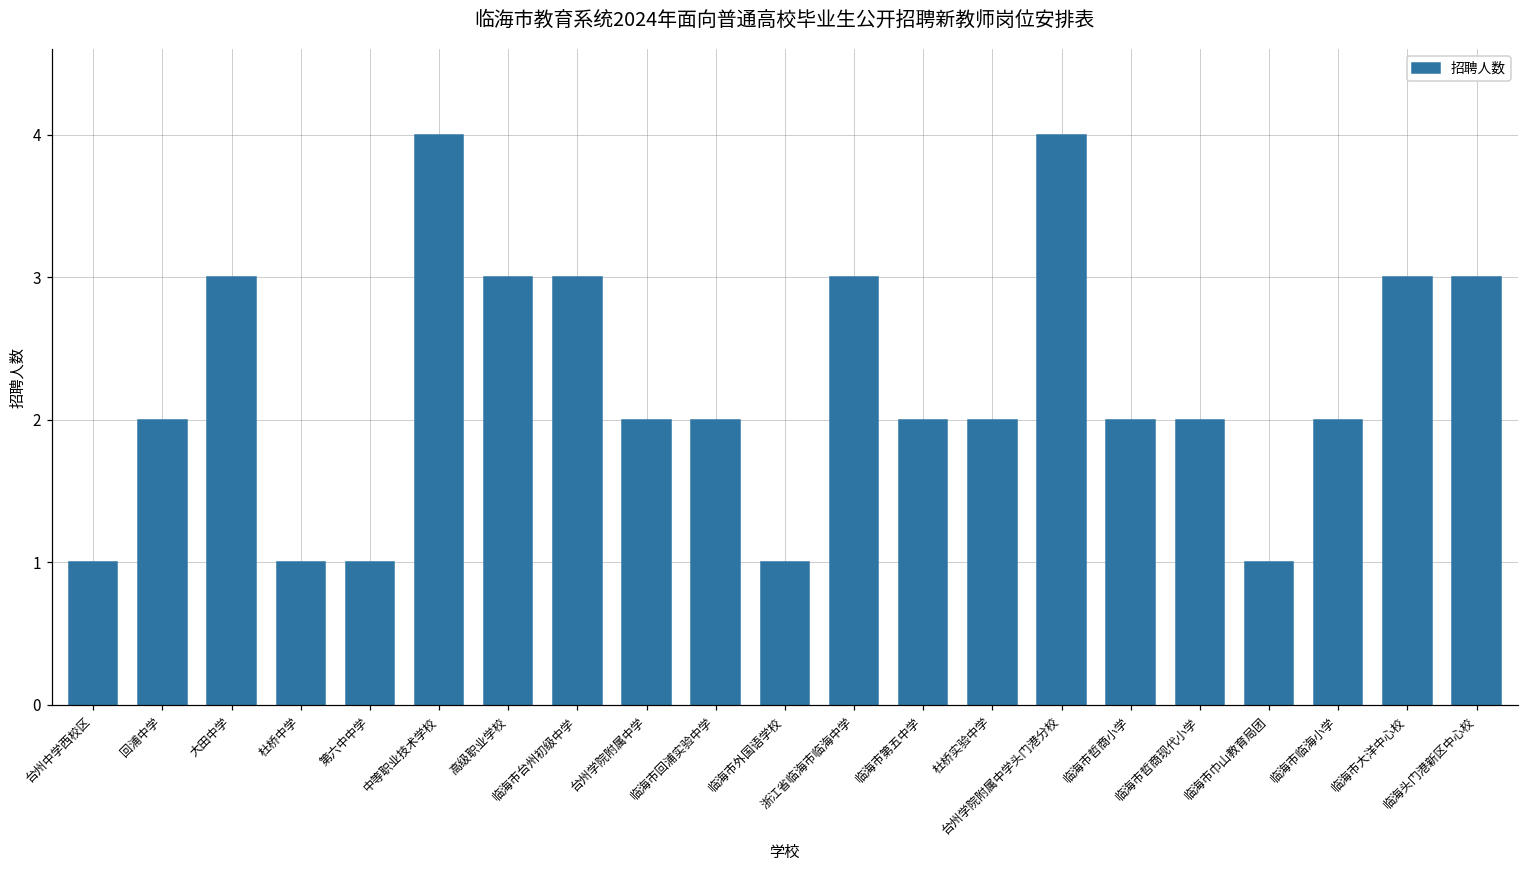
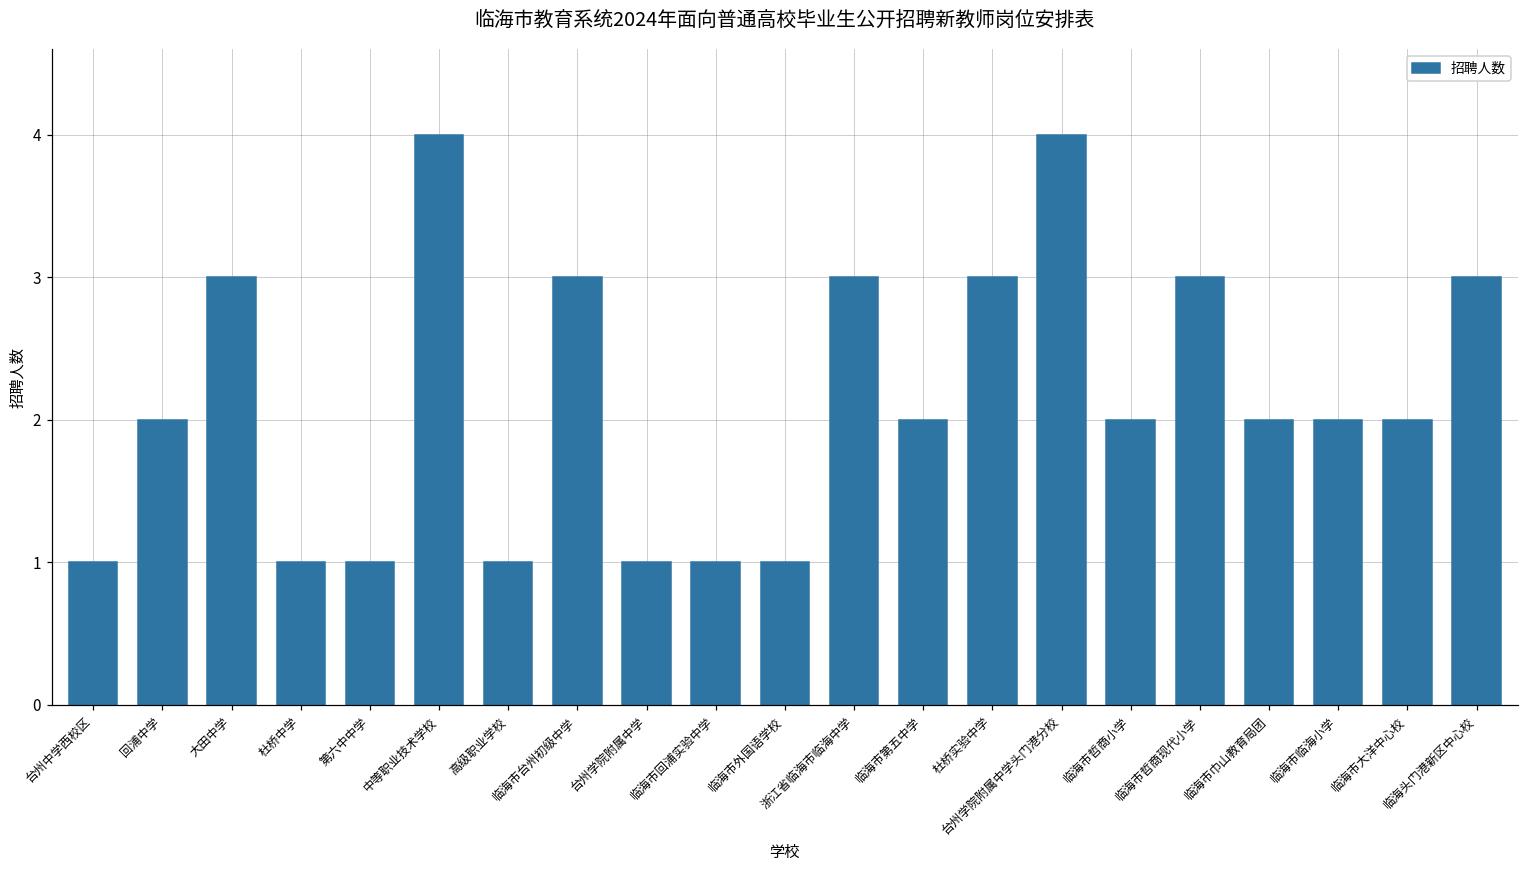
高级职业学校: 3 -> 1
台州学院附属中学: 2 -> 1
临海市回浦实验中学: 2 -> 1
杜桥实验中学: 2 -> 3
临海市哲商现代小学: 2 -> 3
临海市巾山教育局团: 1 -> 2
临海市大洋中心校: 3 -> 2
